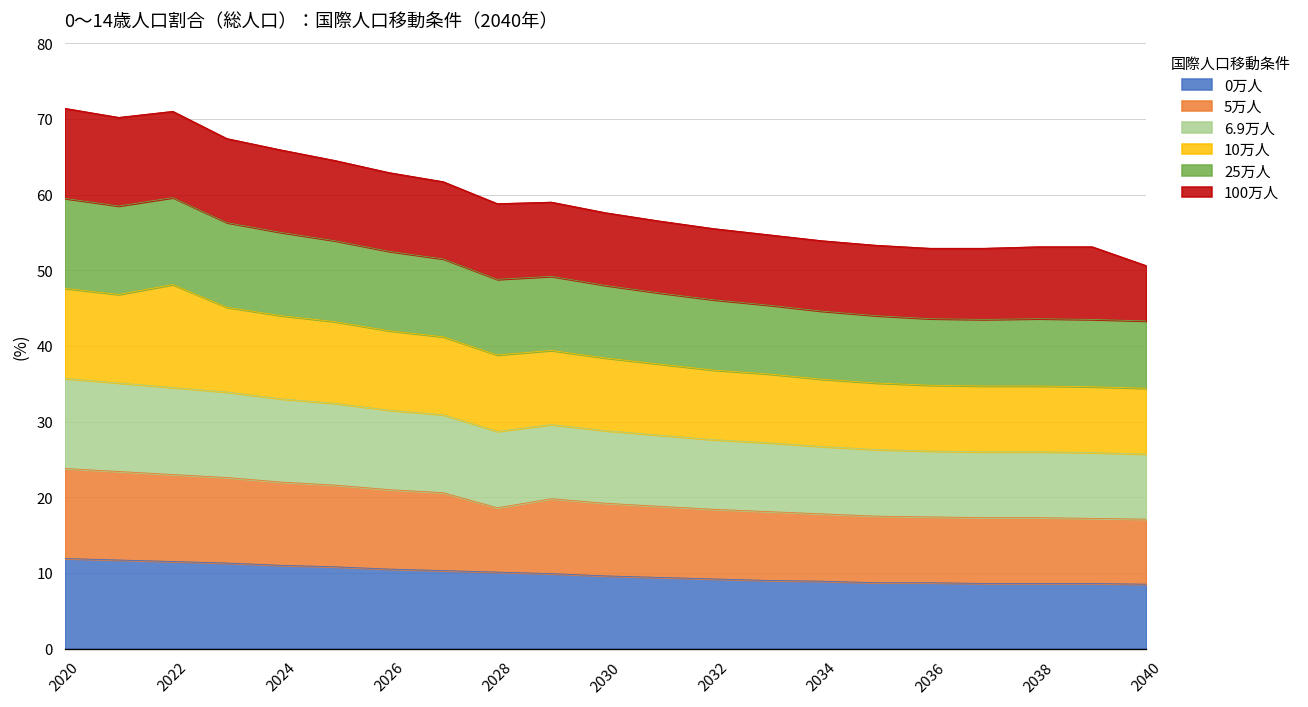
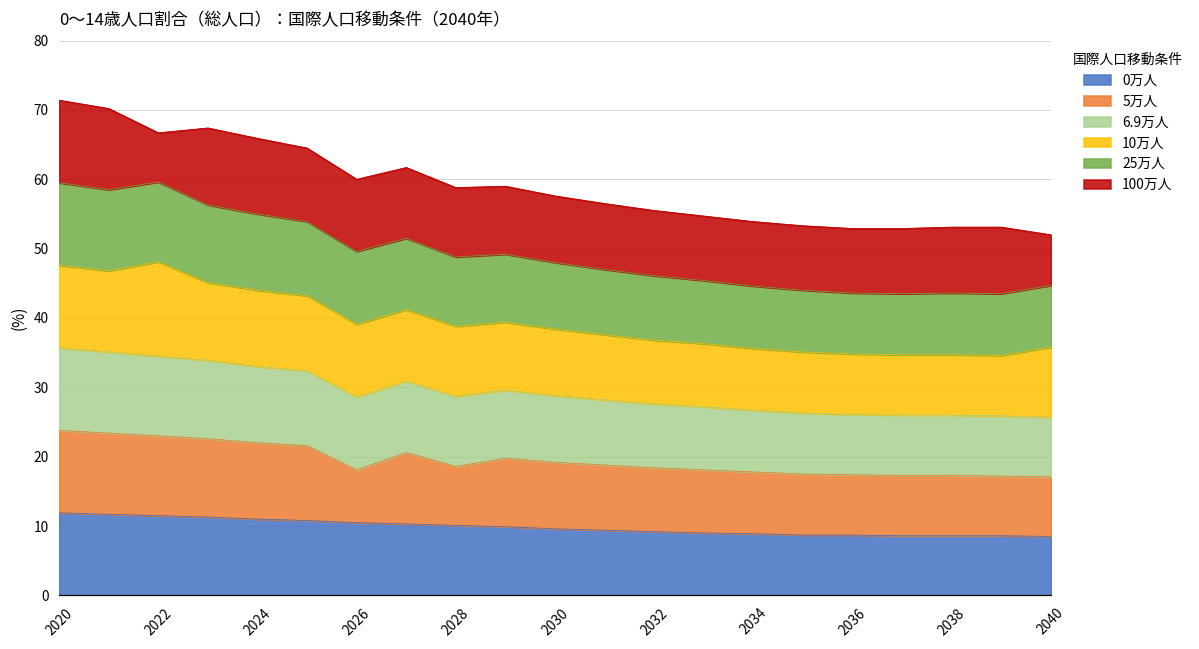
100万人, 2022: 11 -> 7
5万人, 2026: 11 -> 8
10万人, 2040: 9 -> 10
